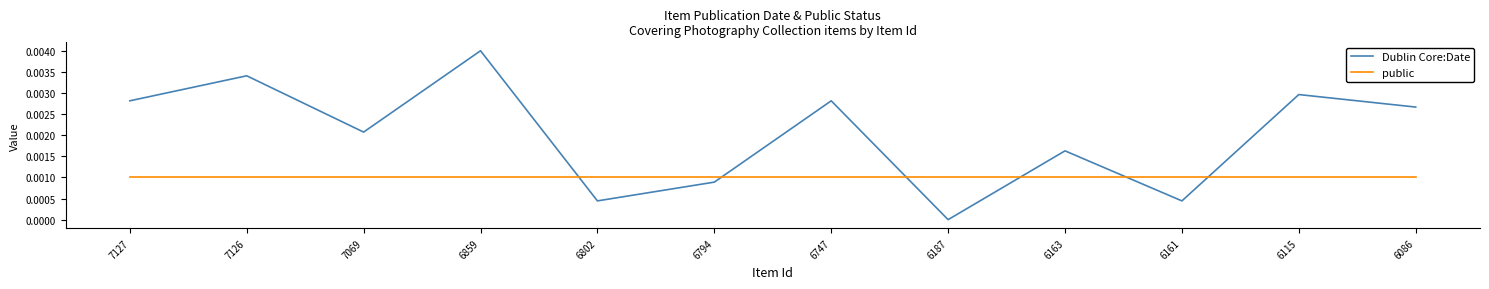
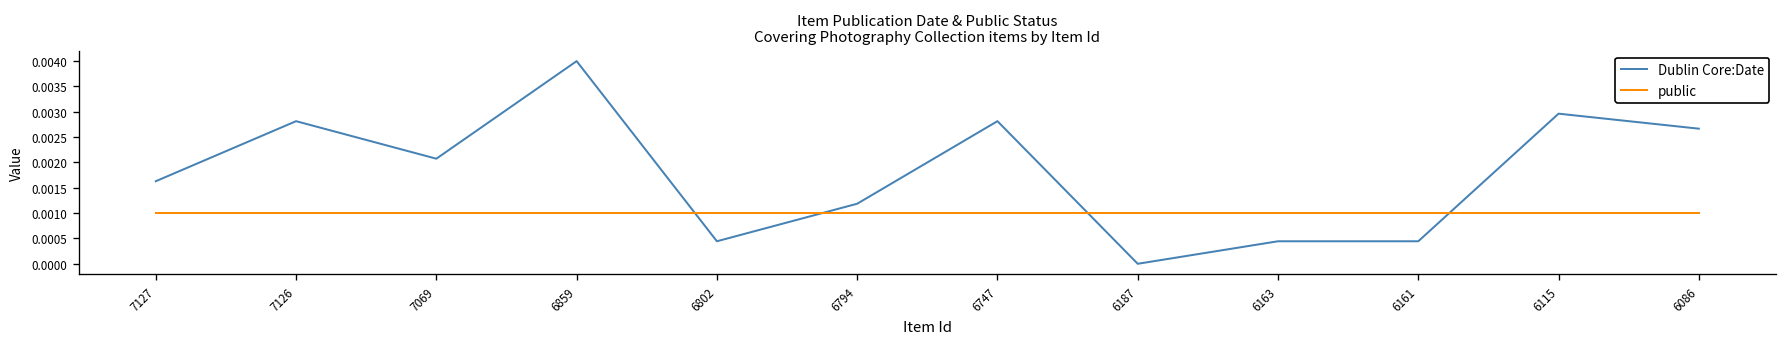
Dublin Core:Date, 7127: 0.0028 -> 0.0016
Dublin Core:Date, 7126: 0.0034 -> 0.0028
Dublin Core:Date, 6794: 0.0009 -> 0.0012
Dublin Core:Date, 6163: 0.0016 -> 0.0004
